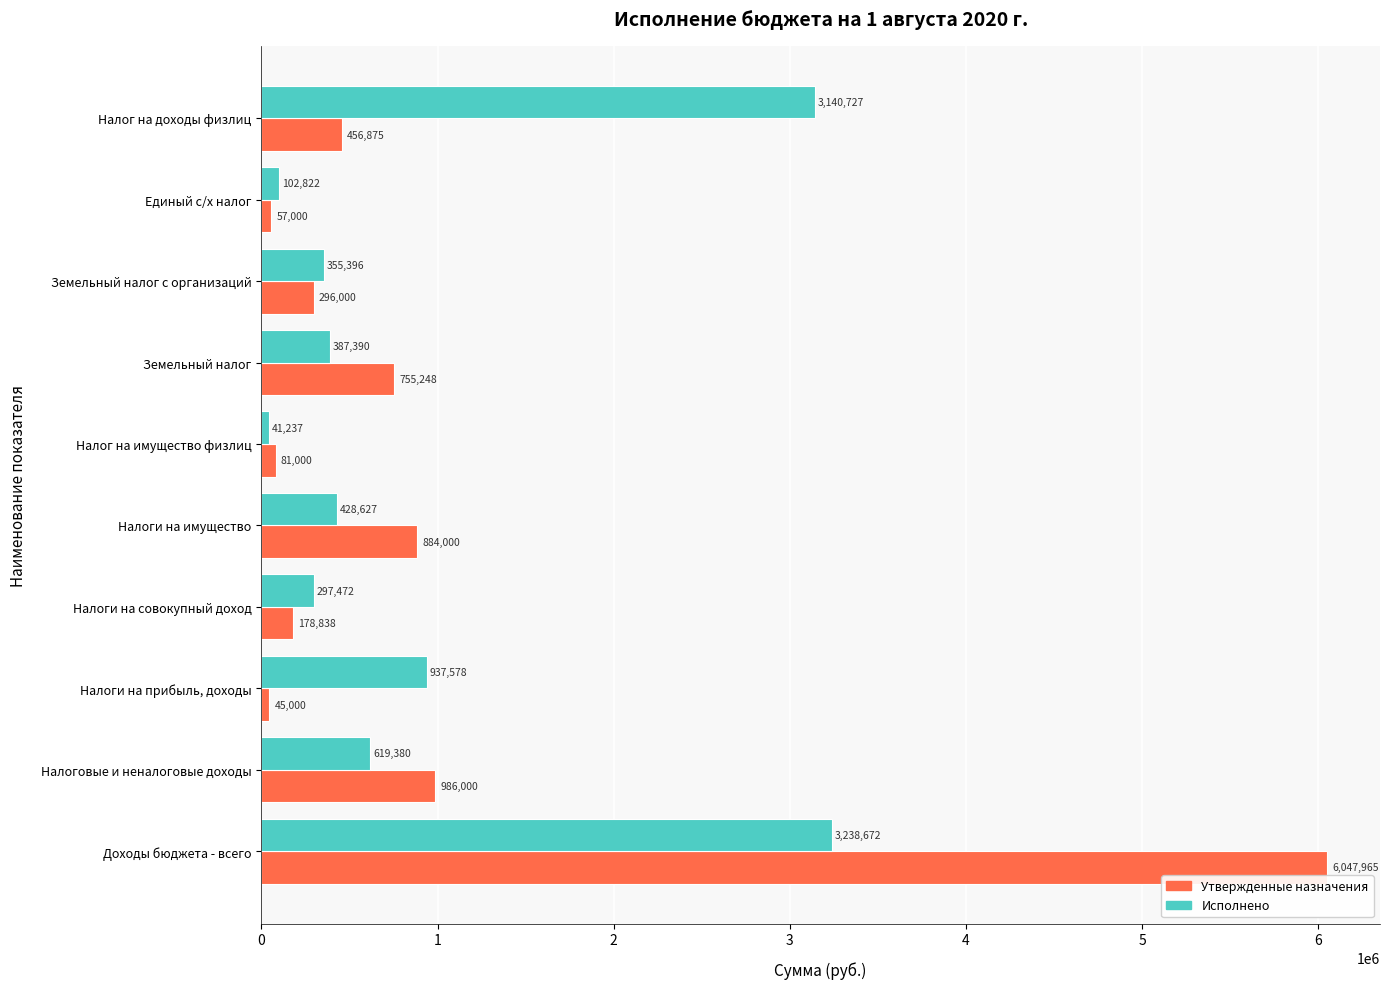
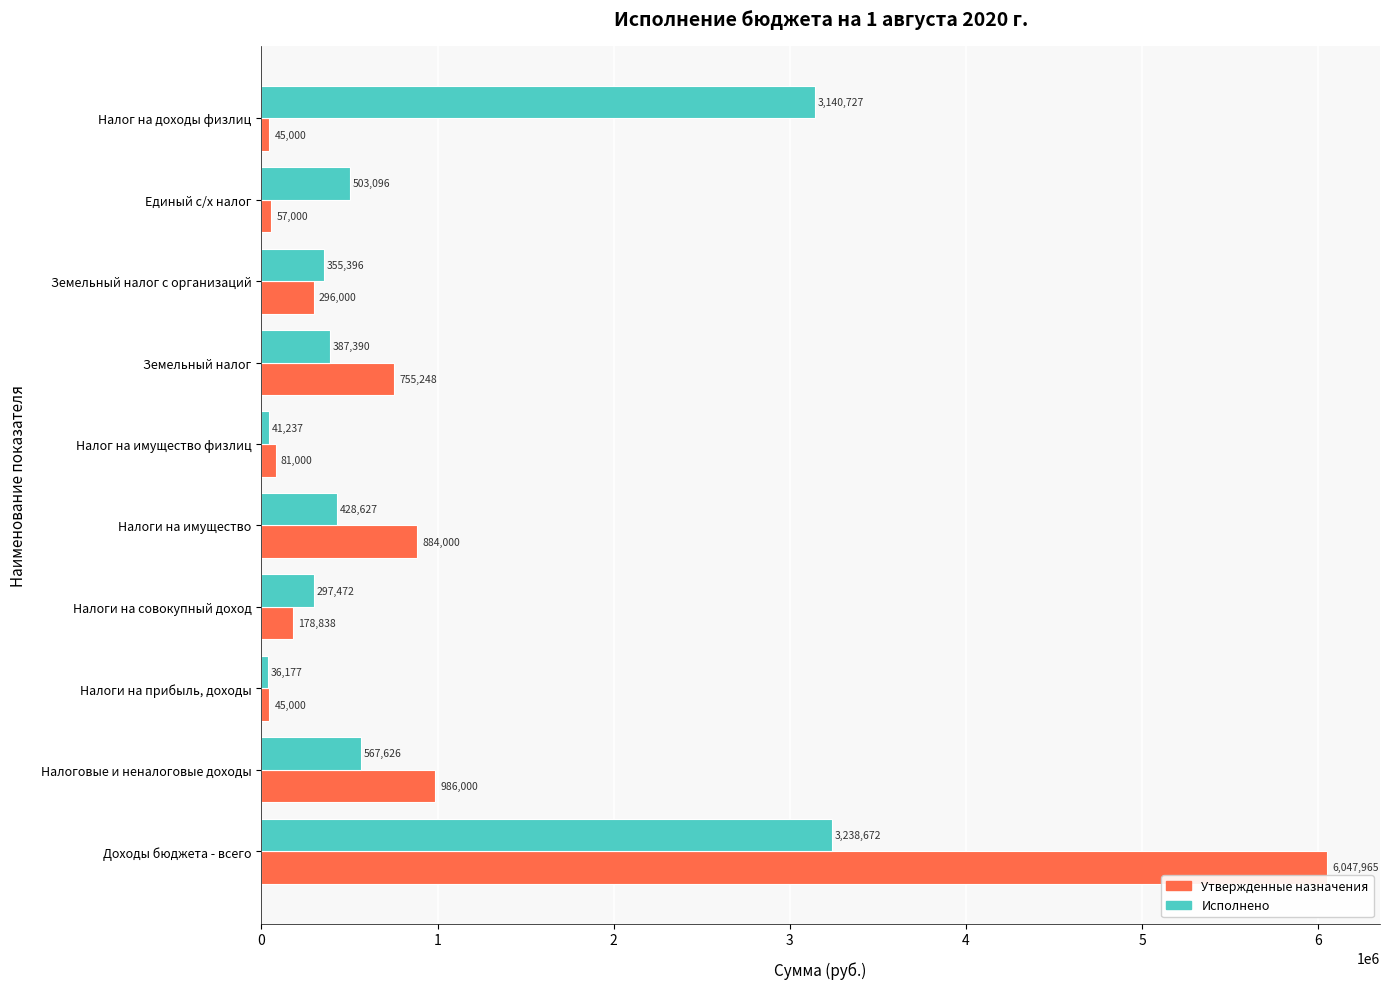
Утвержденные назначения, Налог на доходы физлиц: 456,875 -> 45,000
Исполнено, Единый с/х налог: 102,822 -> 503,096
Исполнено, Налоги на прибыль, доходы: 937,578 -> 36,177
Исполнено, Налоговые и неналоговые доходы: 619,380 -> 567,626
